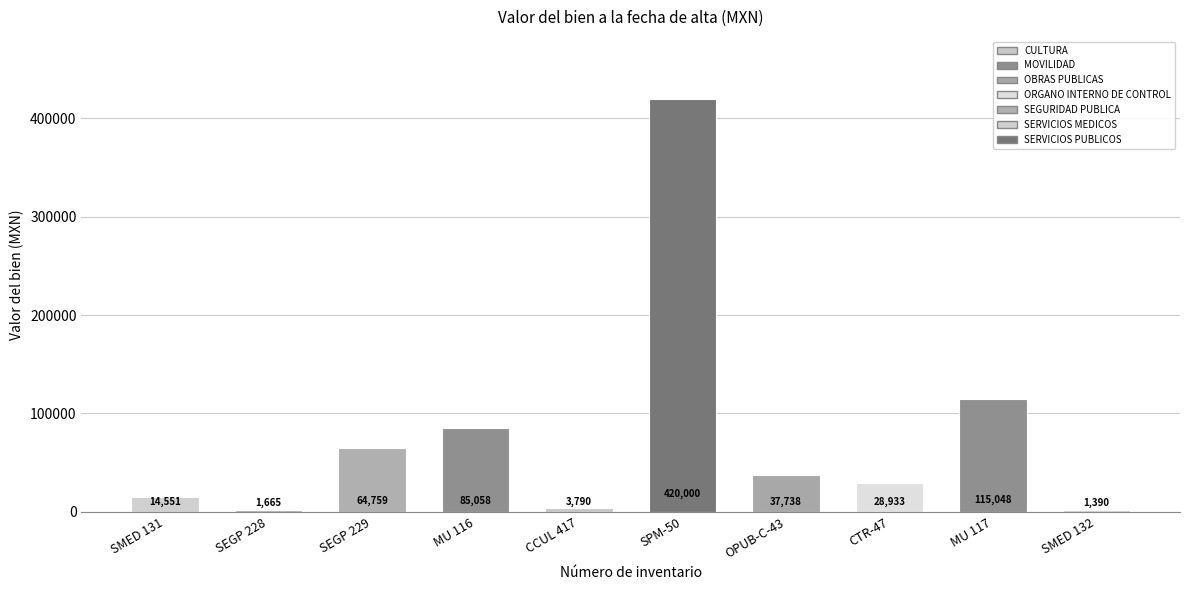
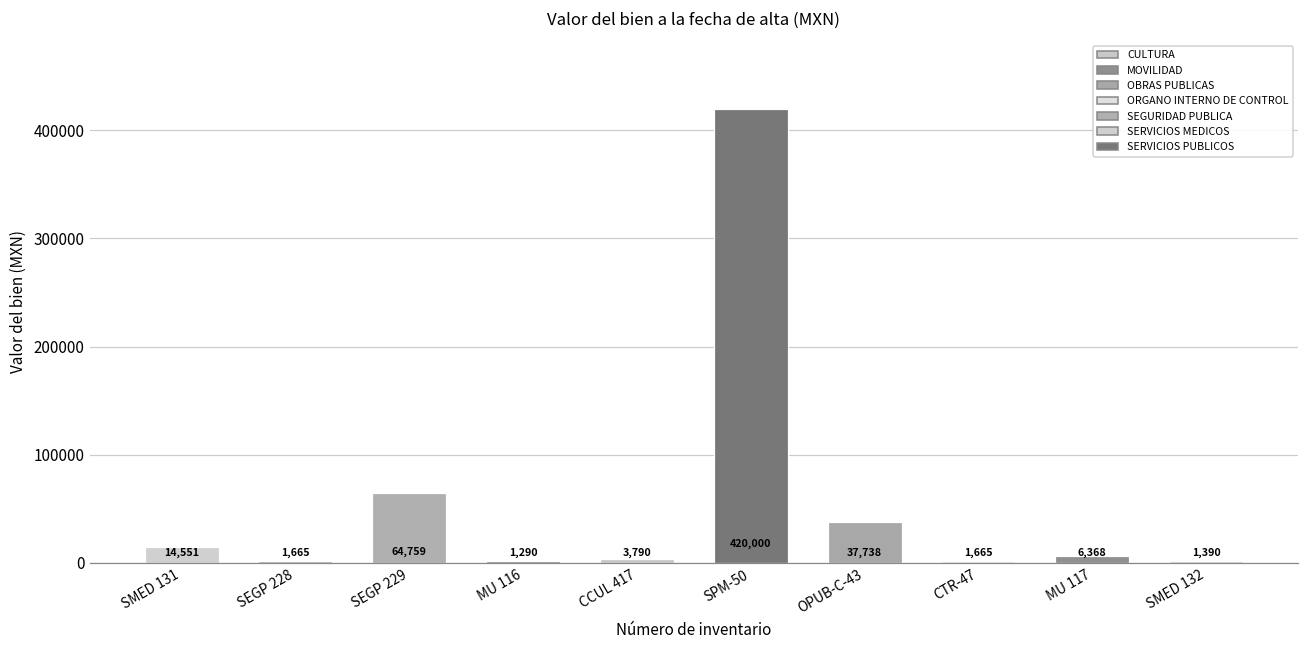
MU 116: 85,058 -> 1,290
CTR-47: 28,933 -> 1,665
MU 117: 115,048 -> 6,368
